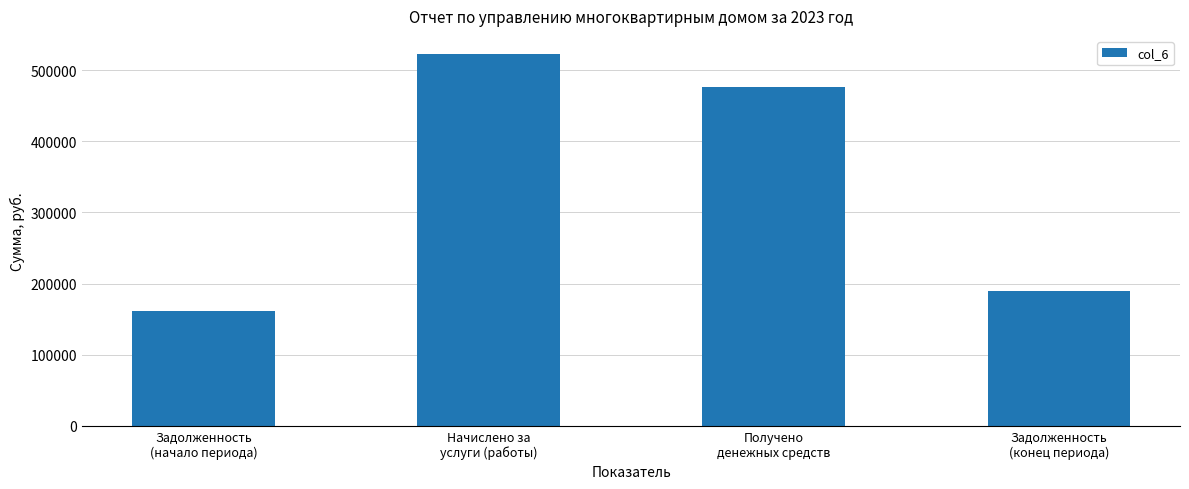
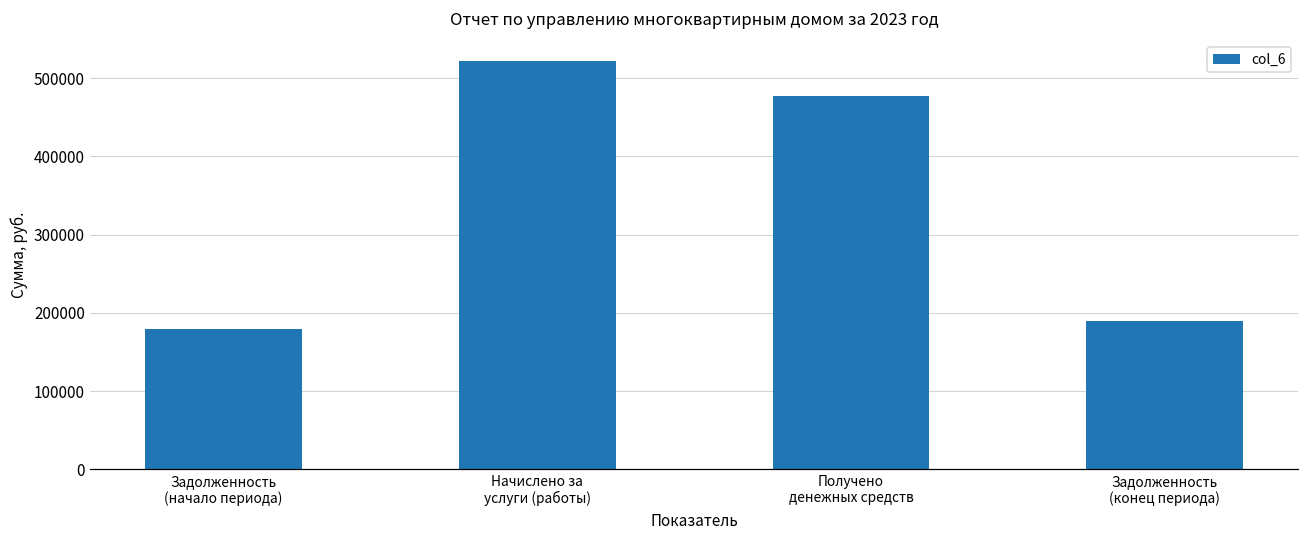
Задолженность (начало периода): 160000 -> 180000
